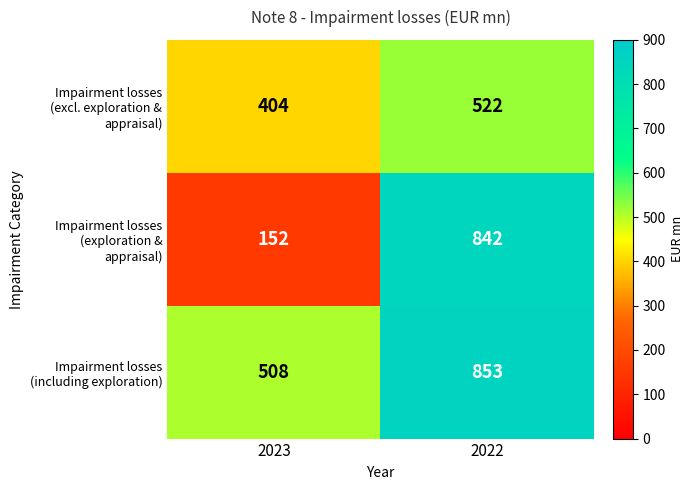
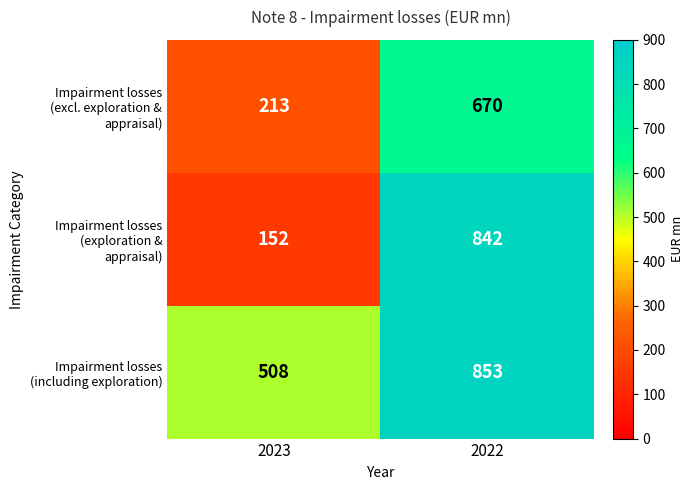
Impairment losses (excl. exploration & appraisal), 2023: 404 -> 213
Impairment losses (excl. exploration & appraisal), 2022: 522 -> 670
